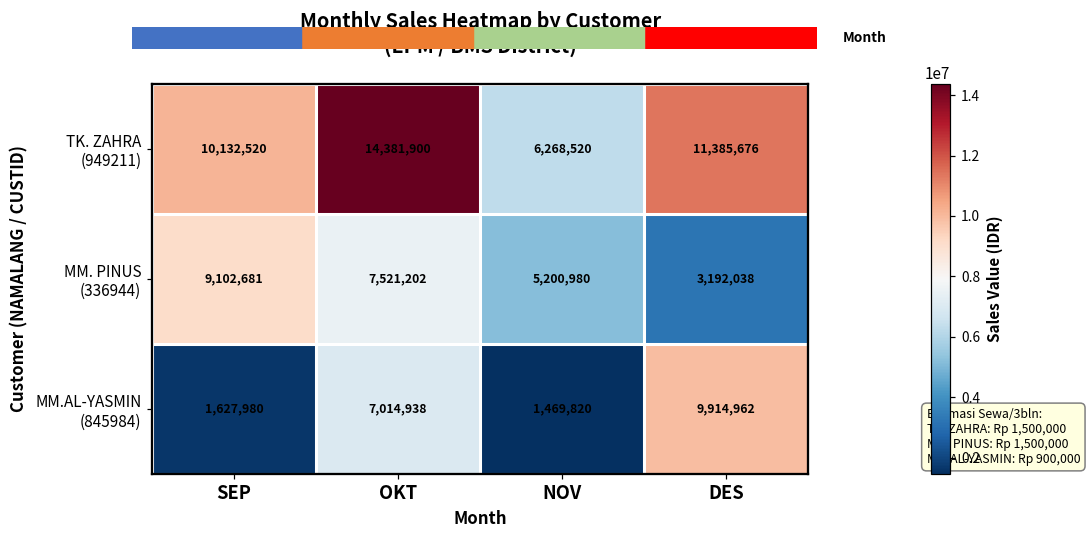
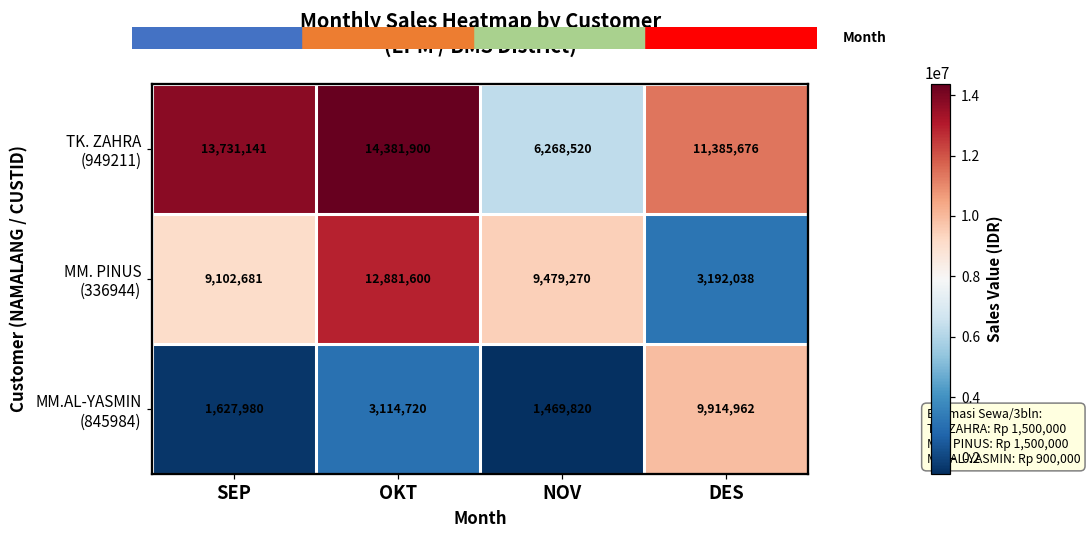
TK. ZAHRA (949211), SEP: 10,132,520 -> 13,731,141
MM. PINUS (336944), OKT: 7,521,202 -> 12,881,600
MM. PINUS (336944), NOV: 5,200,980 -> 9,479,270
MM.AL-YASMIN (845984), OKT: 7,014,938 -> 3,114,720
